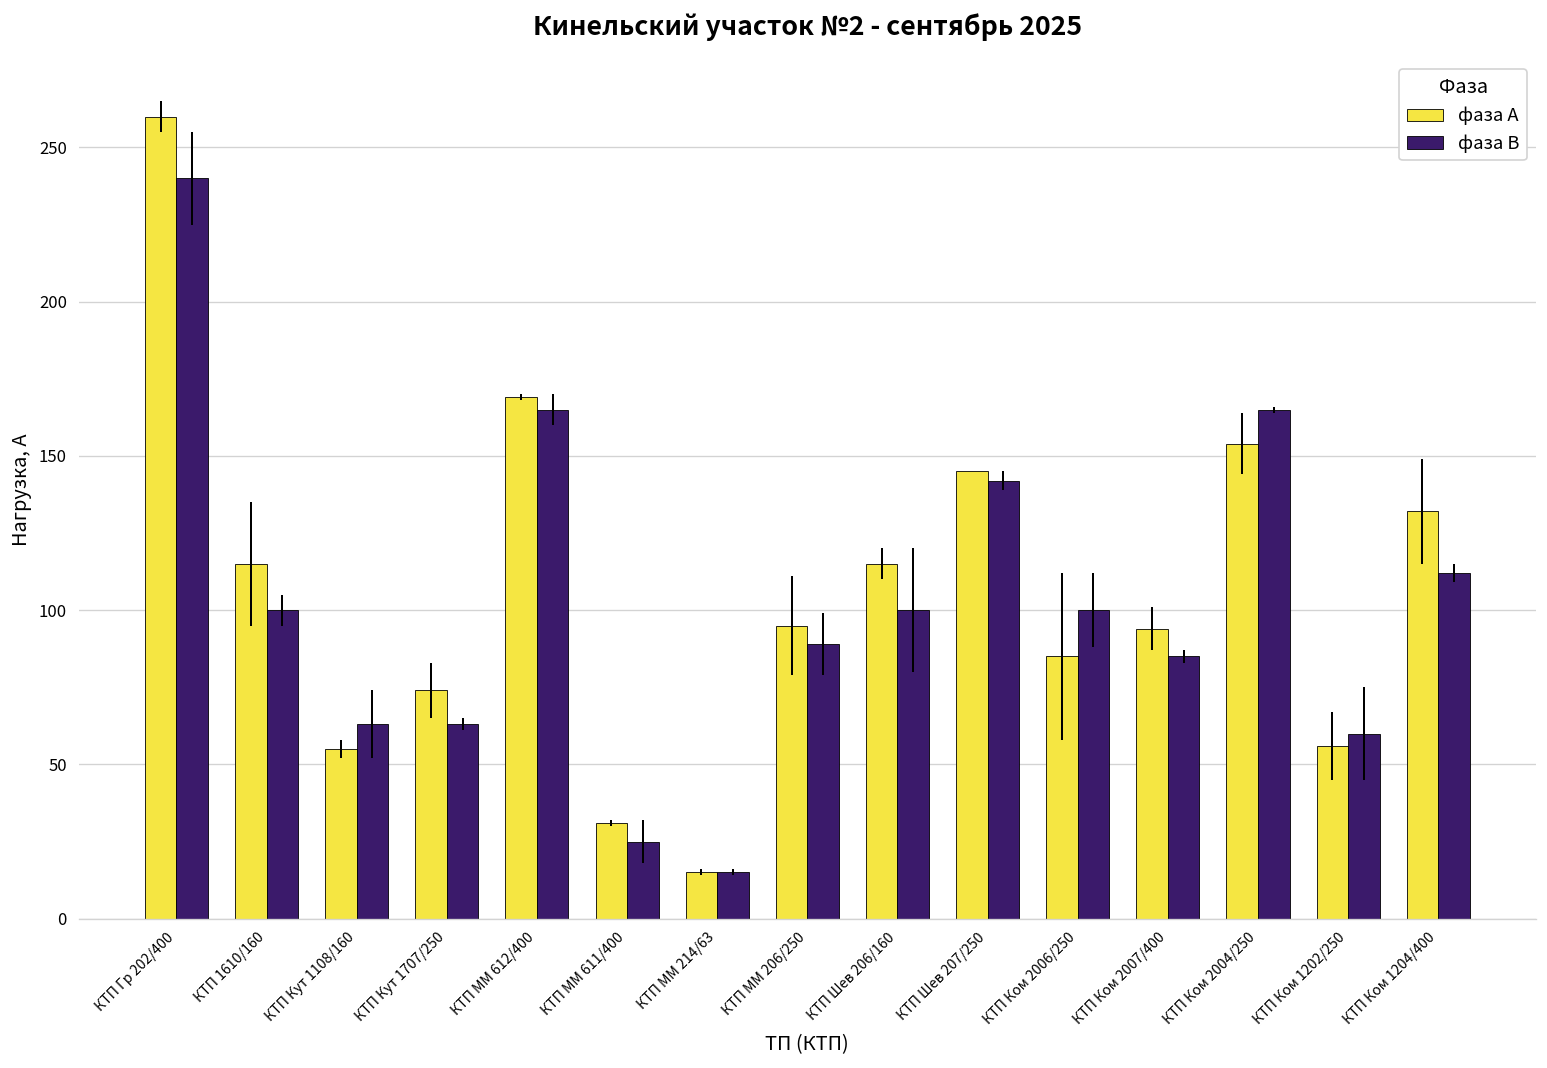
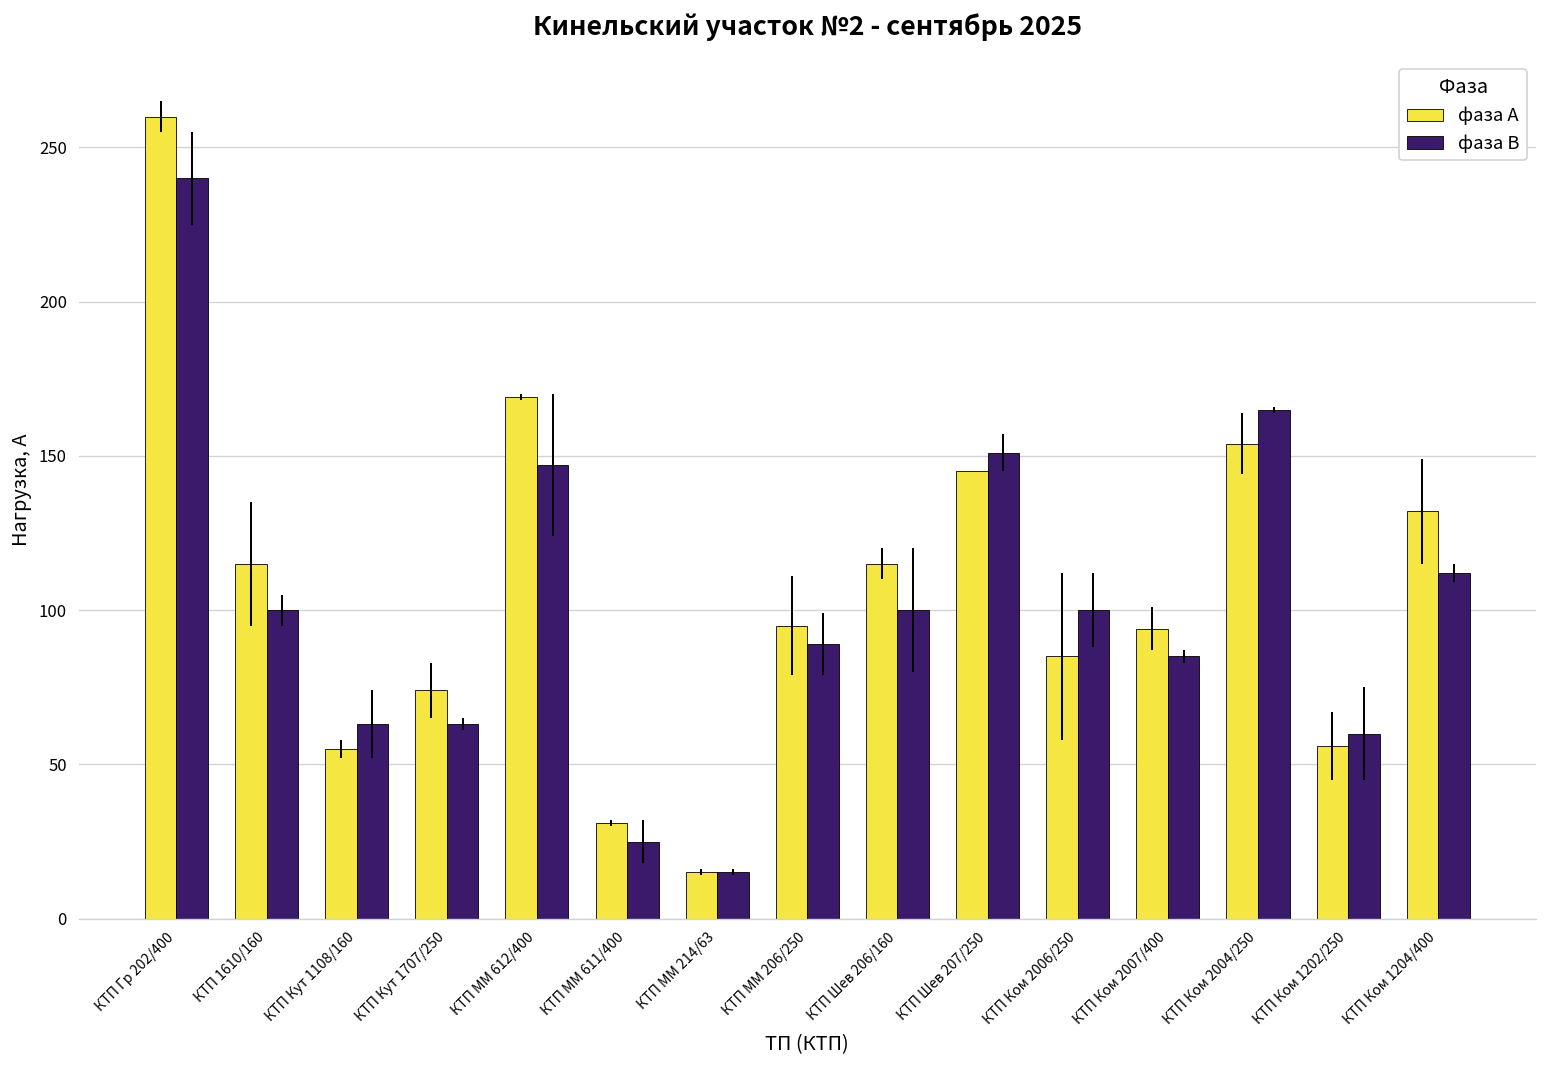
фаза В, КТП ММ 612/400: 165 -> 147
фаза В, КТП Шев 207/250: 142 -> 151
